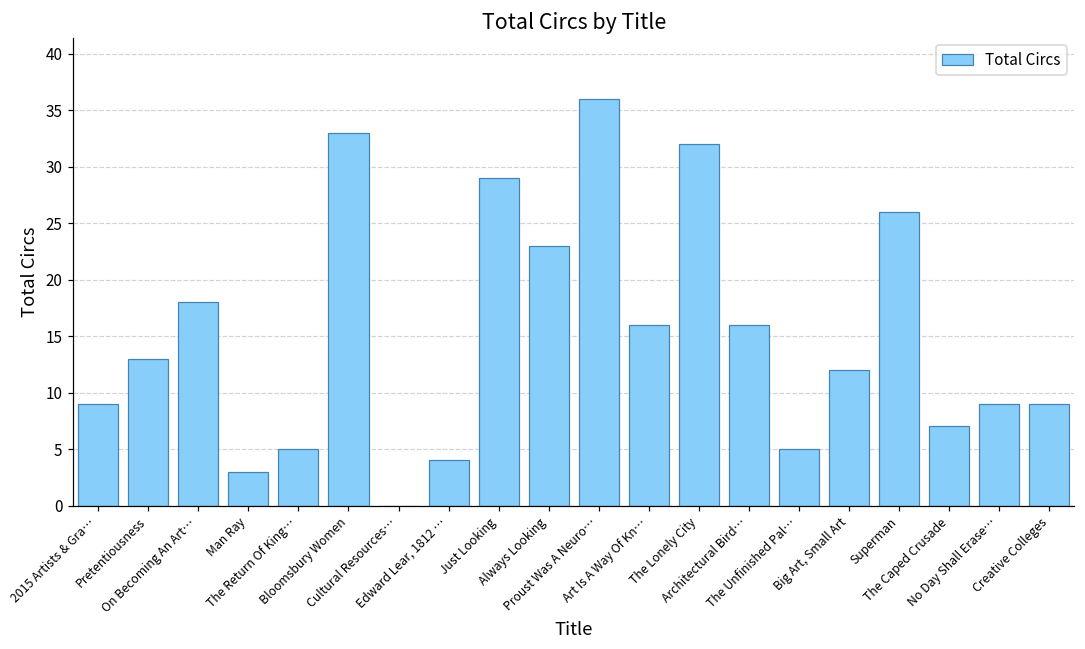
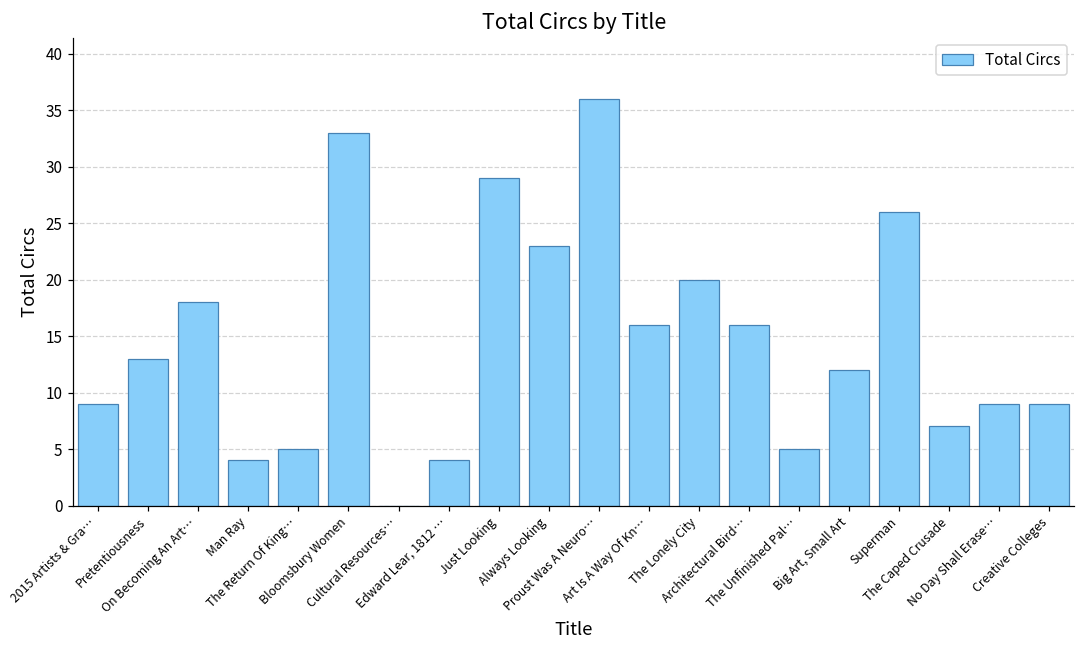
Man Ray: 3 -> 4
The Lonely City: 32 -> 20
